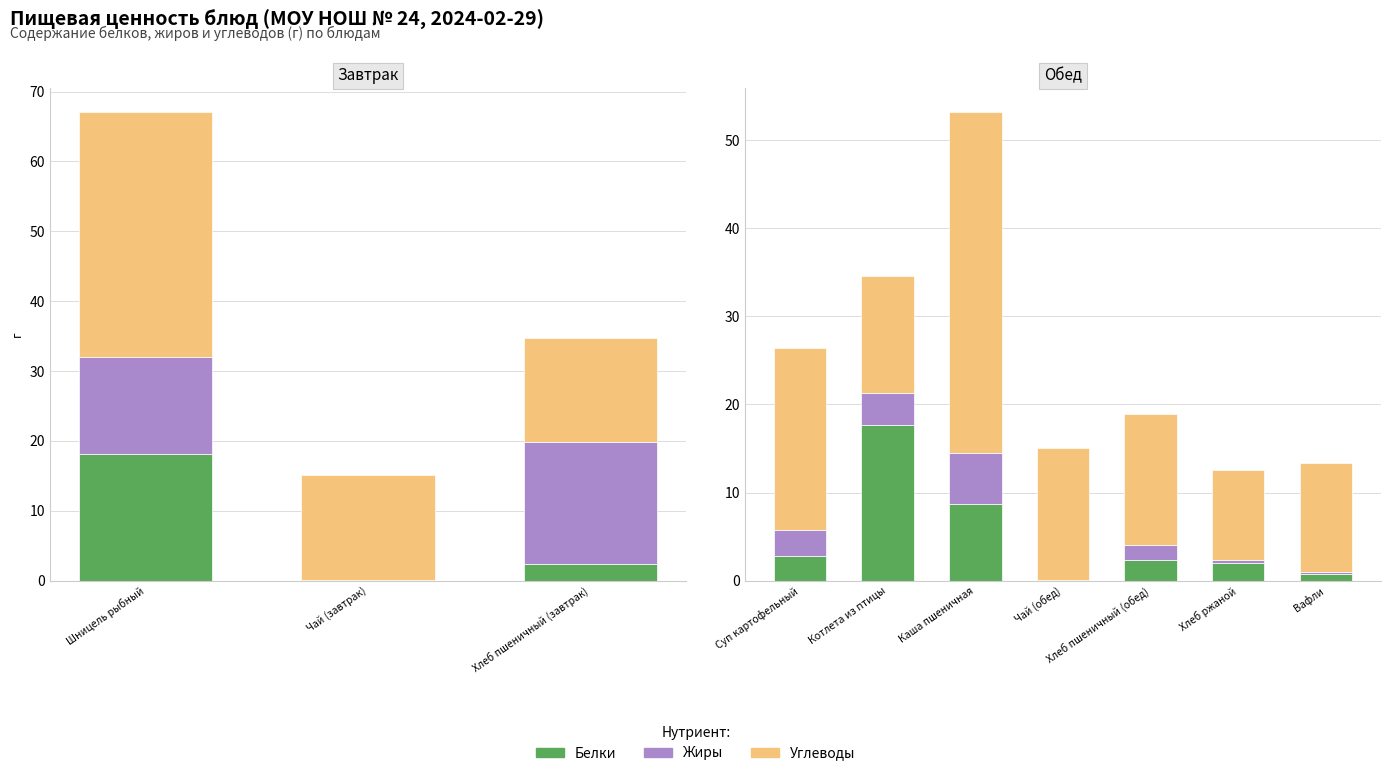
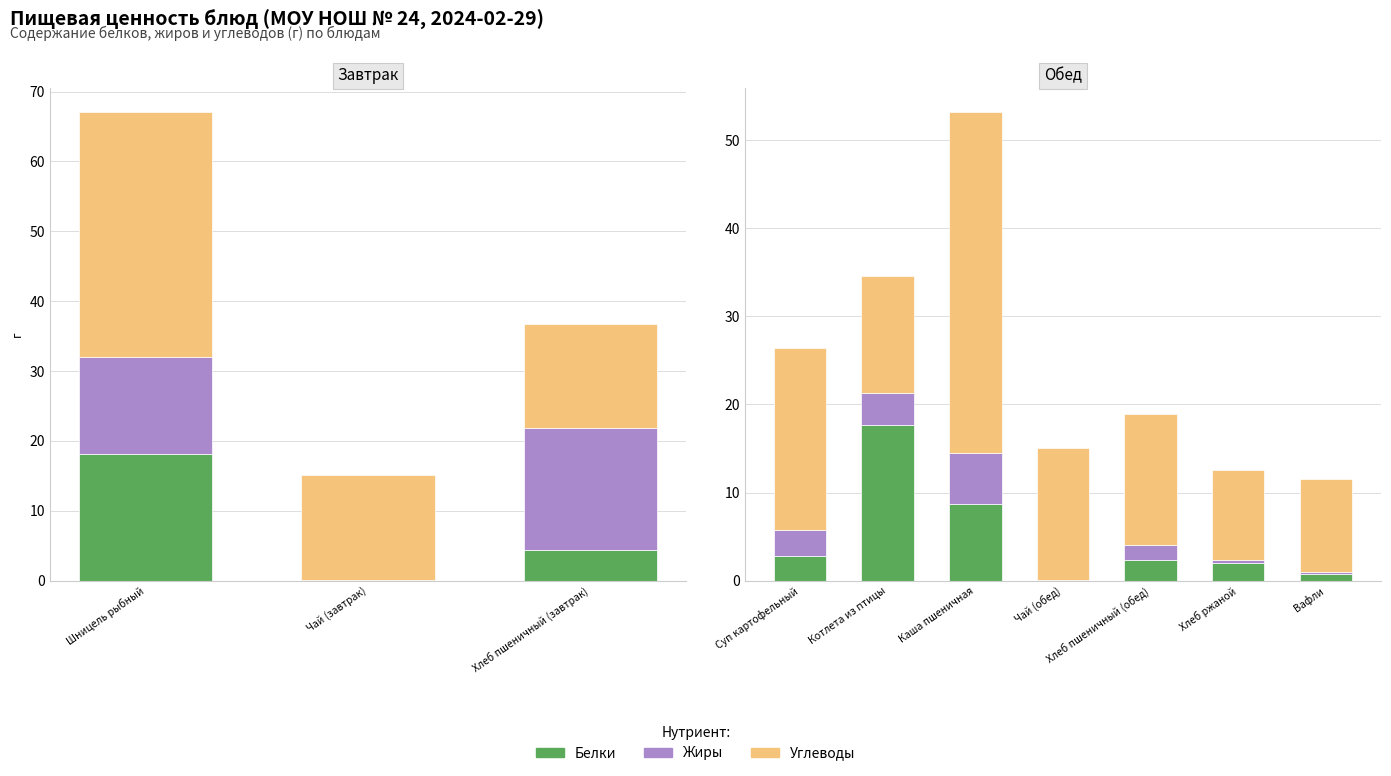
Завтрак, Белки, Хлеб пшеничный (завтрак): 2 -> 4
Обед, Углеводы, Вафли: 12 -> 10
